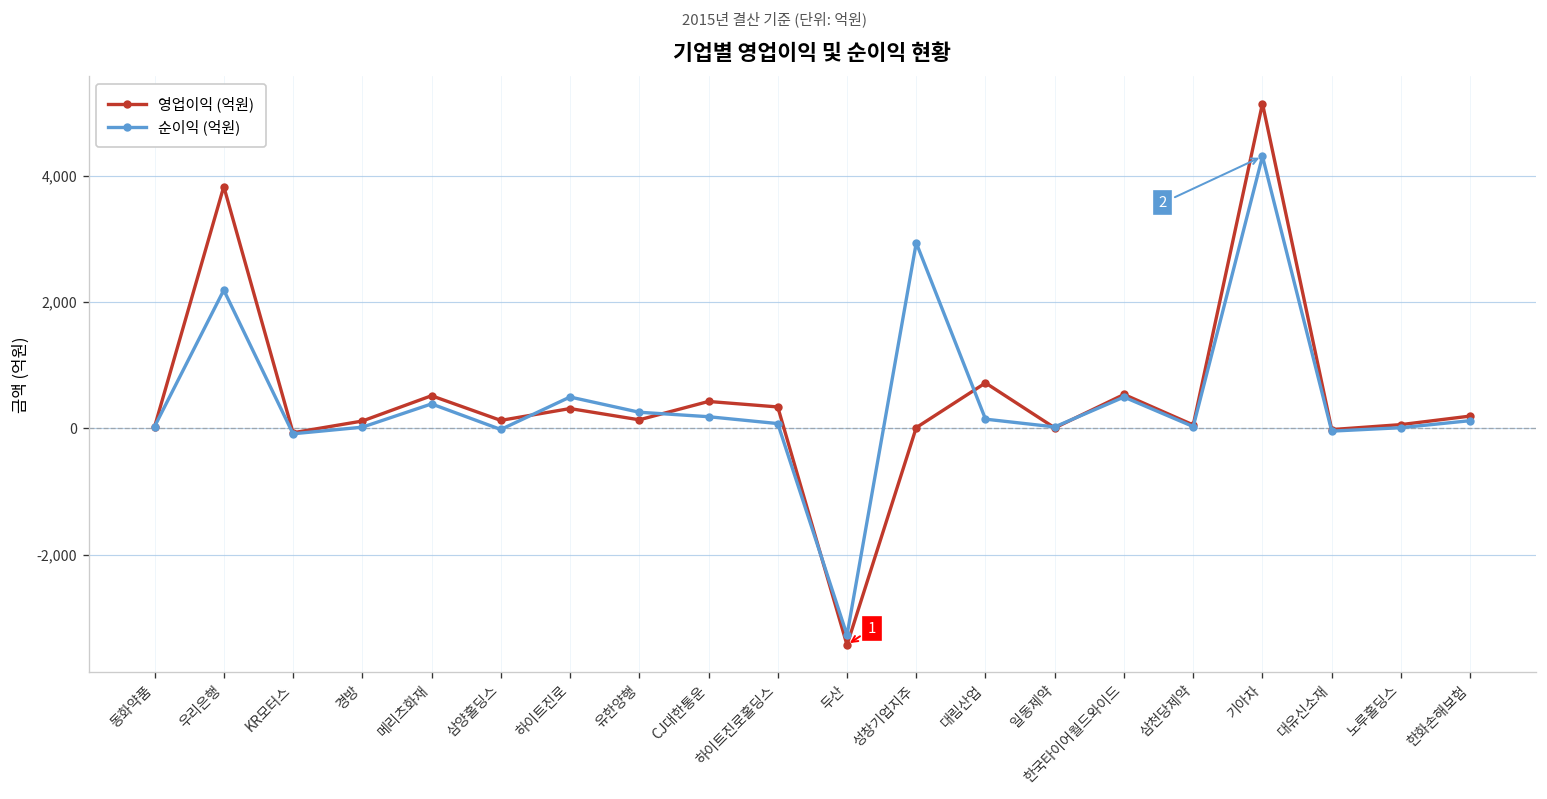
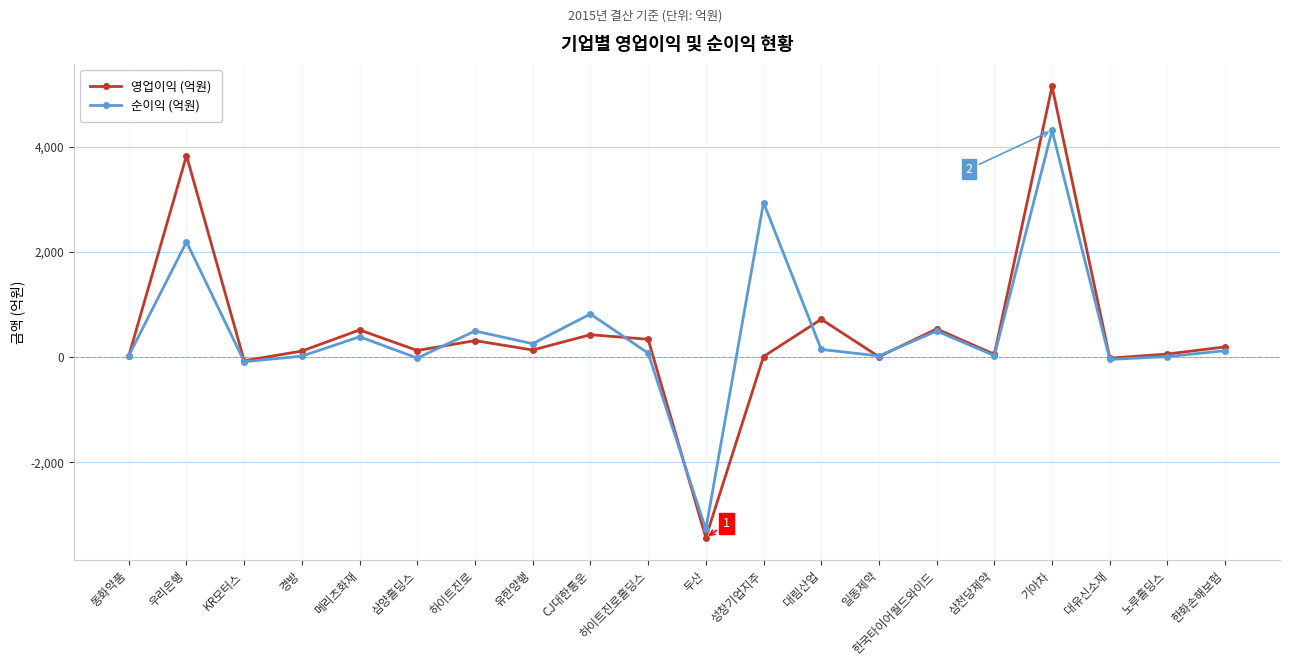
순이익 (억원), CJ대한통운: 200 -> 800
